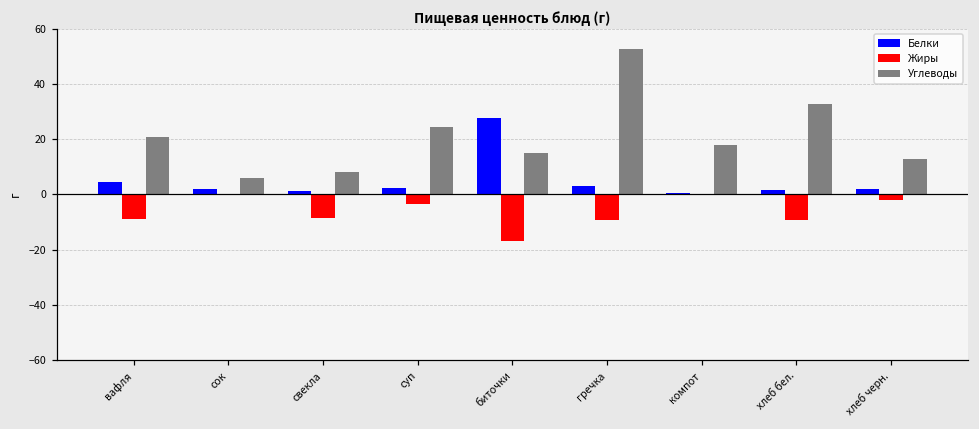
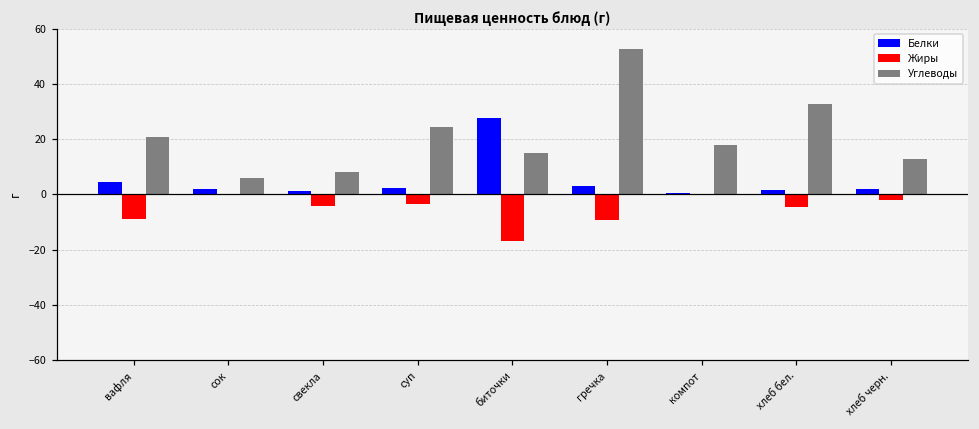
Жиры, свекла: -8 -> -4
Жиры, хлеб бел.: -9 -> -4
